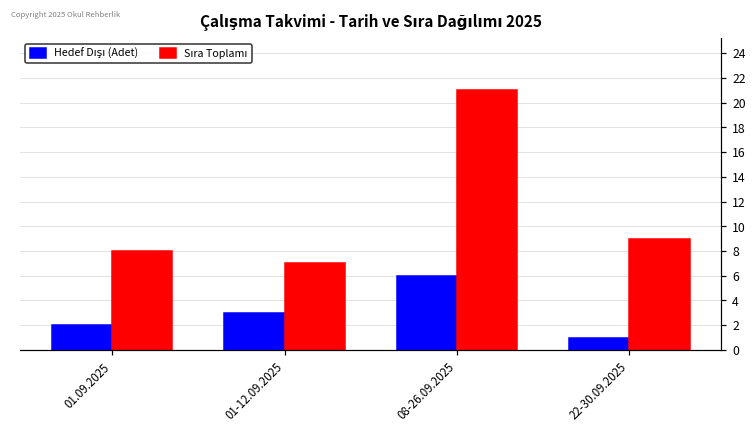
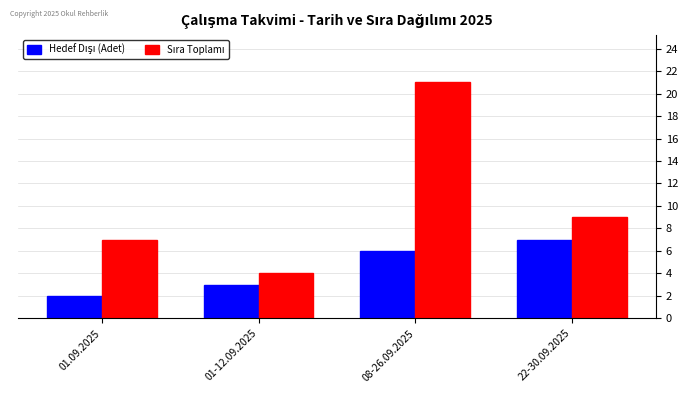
Sıra Toplamı, 01.09.2025: 8 -> 7
Sıra Toplamı, 01-12.09.2025: 7 -> 4
Hedef Dışı (Adet), 22-30.09.2025: 1 -> 7
